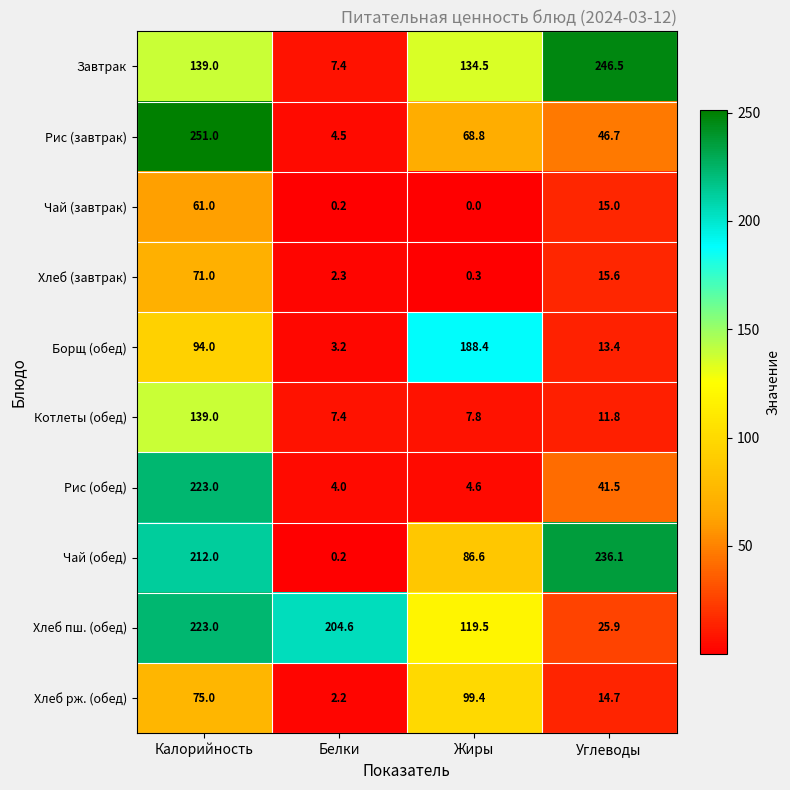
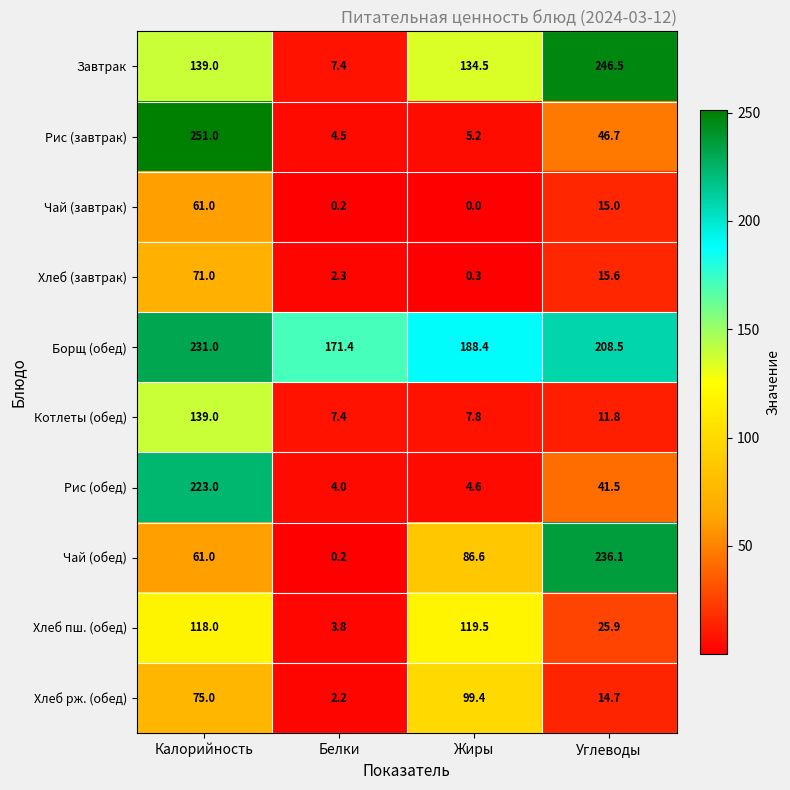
Рис (завтрак), Жиры: 68.8 -> 5.2
Борщ (обед), Калорийность: 94.0 -> 231.0
Борщ (обед), Белки: 3.2 -> 171.4
Борщ (обед), Углеводы: 13.4 -> 208.5
Чай (обед), Калорийность: 212.0 -> 61.0
Хлеб пш. (обед), Калорийность: 223.0 -> 118.0
Хлеб пш. (обед), Белки: 204.6 -> 3.8
